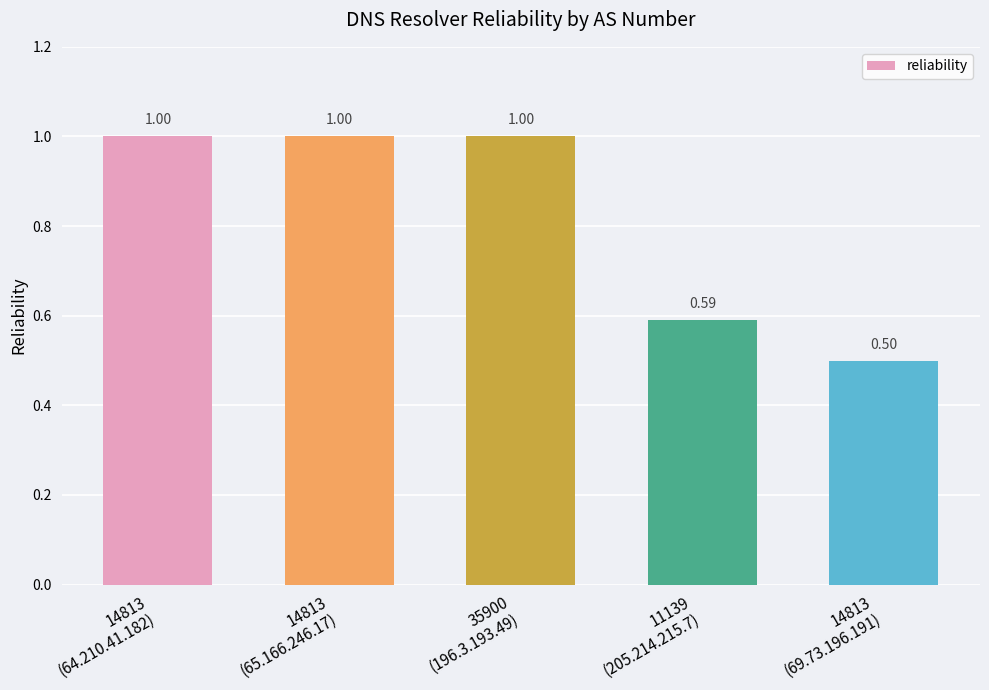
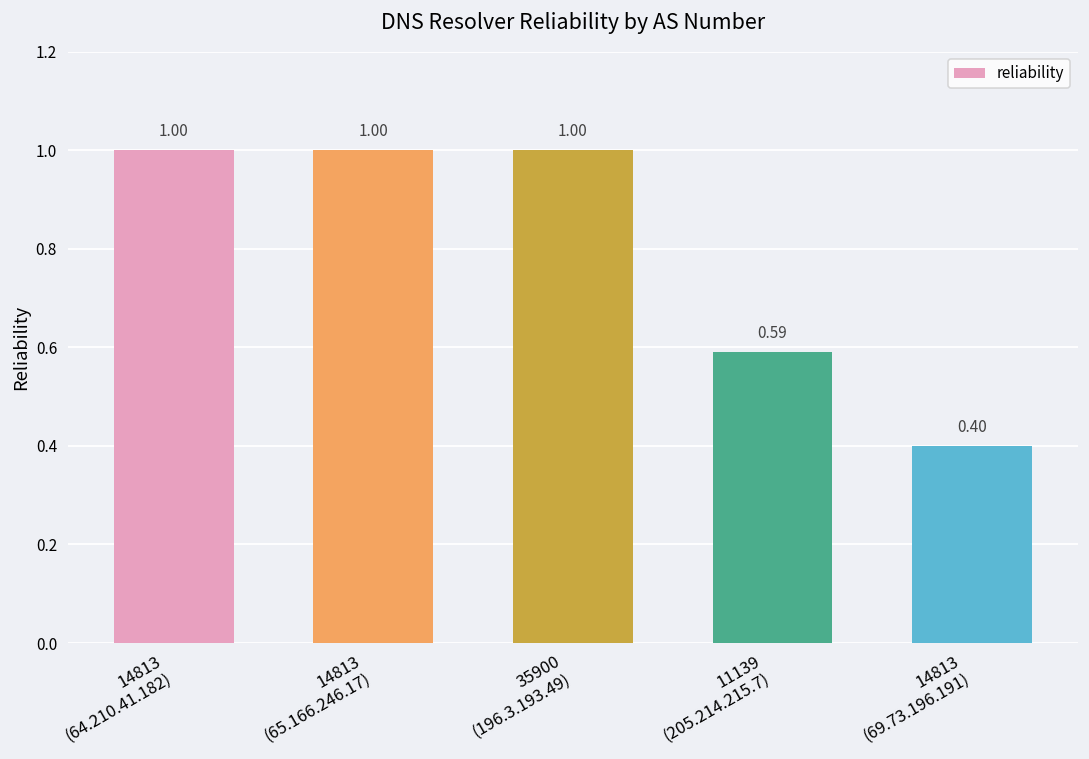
14813 (69.73.196.191): 0.50 -> 0.40
